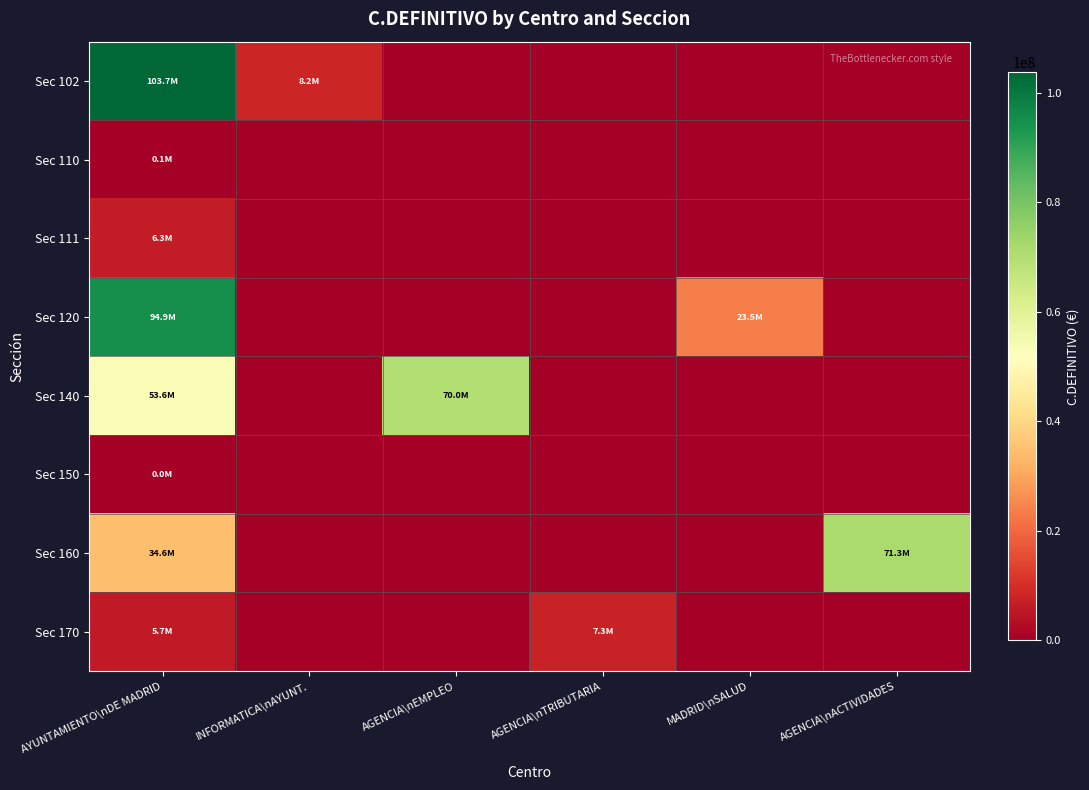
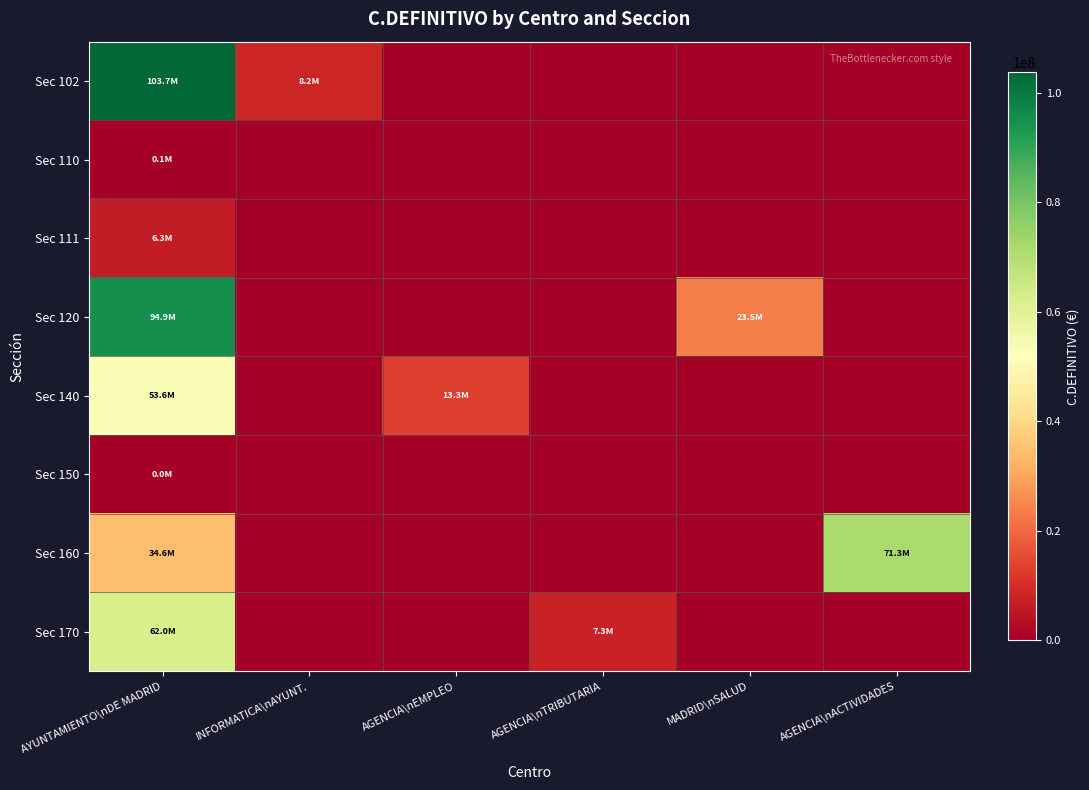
Sec 140, AGENCIA\nEMPLEO: 70.0M -> 13.3M
Sec 170, AYUNTAMIENTO\nDE MADRID: 5.7M -> 62.0M
